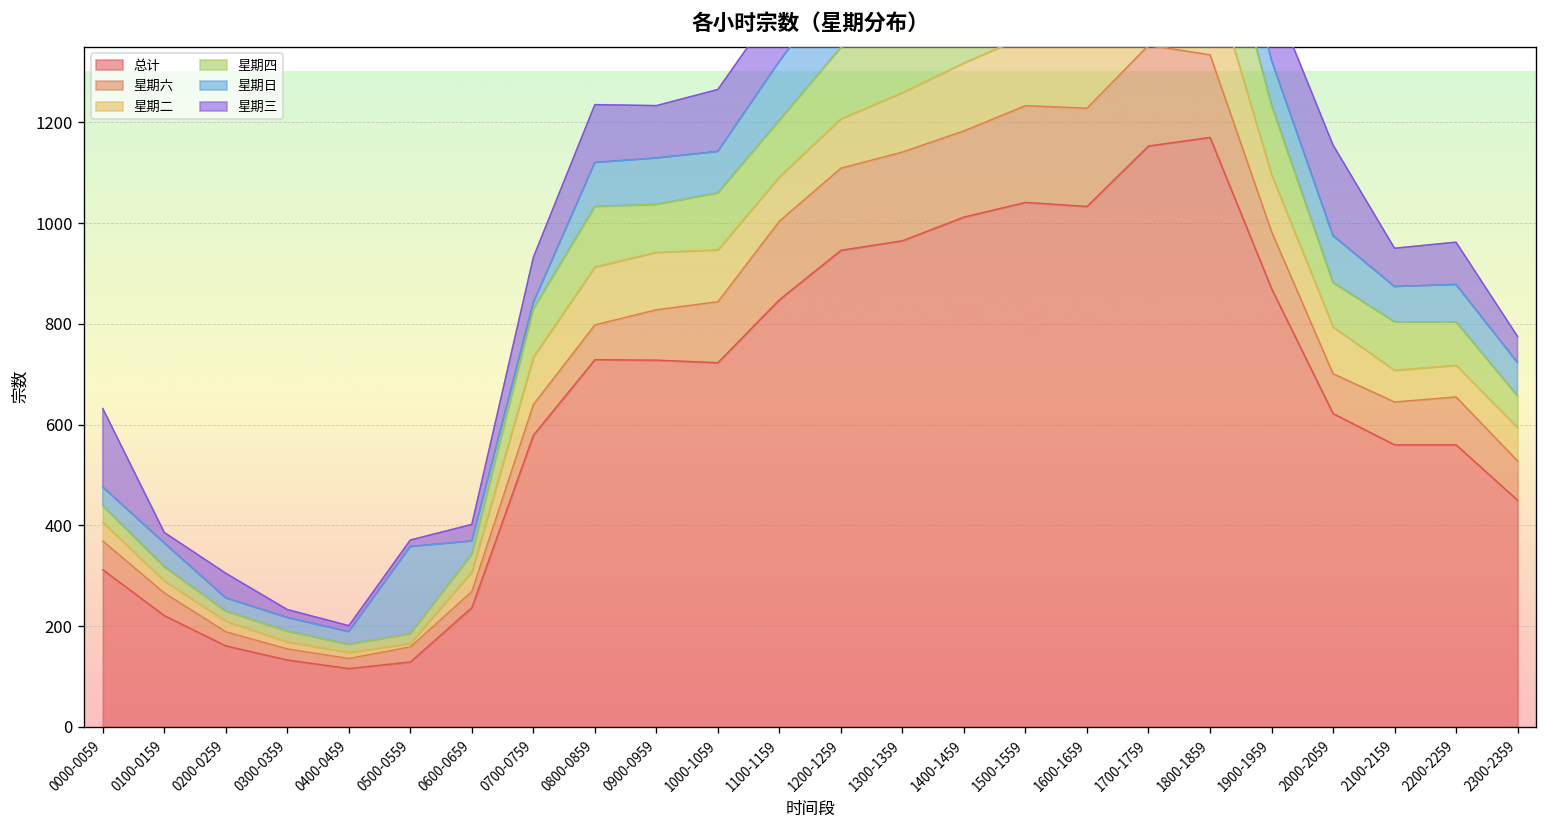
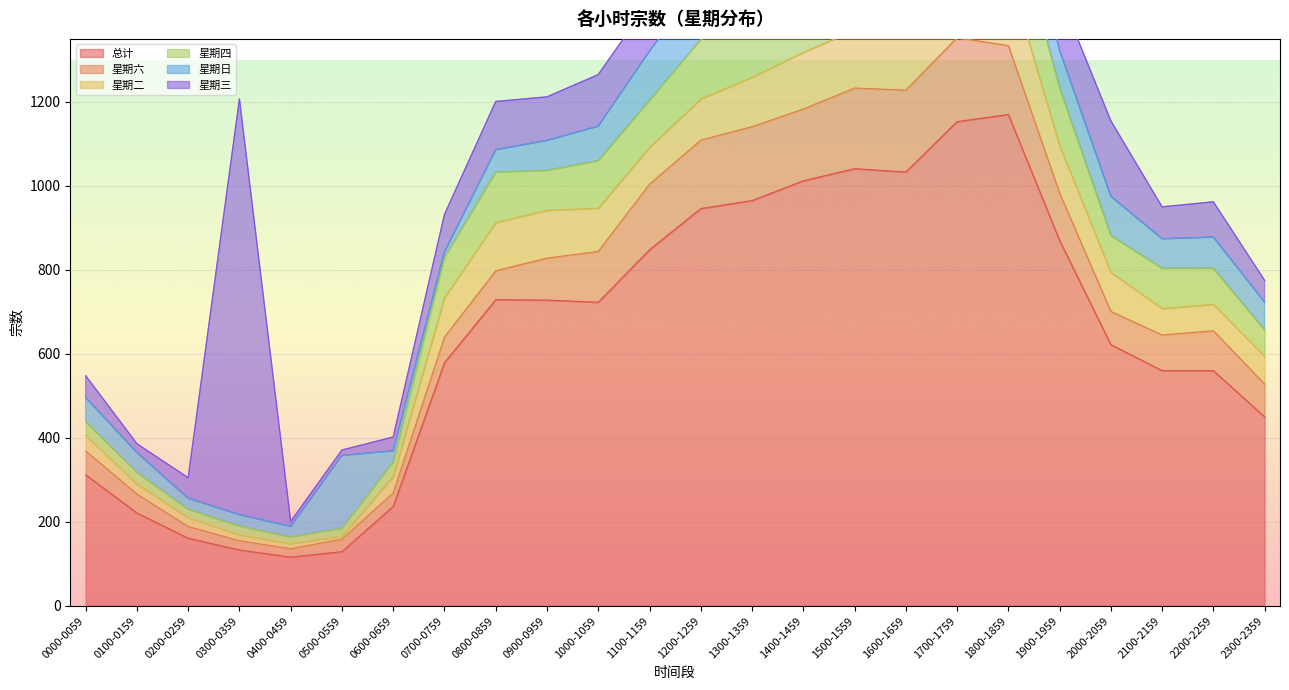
星期日, 0000-0059: 40 -> 60
星期三, 0000-0059: 160 -> 50
星期三, 0300-0359: 20 -> 990
星期日, 0800-0859: 90 -> 50
星期日, 0900-0959: 90 -> 70
